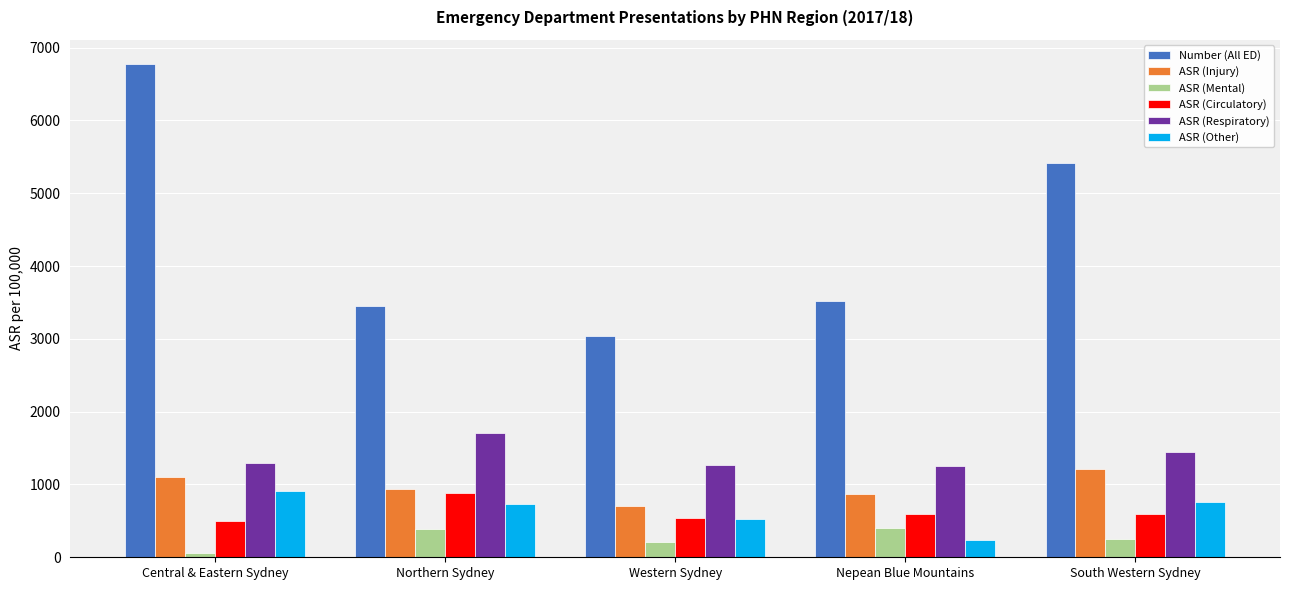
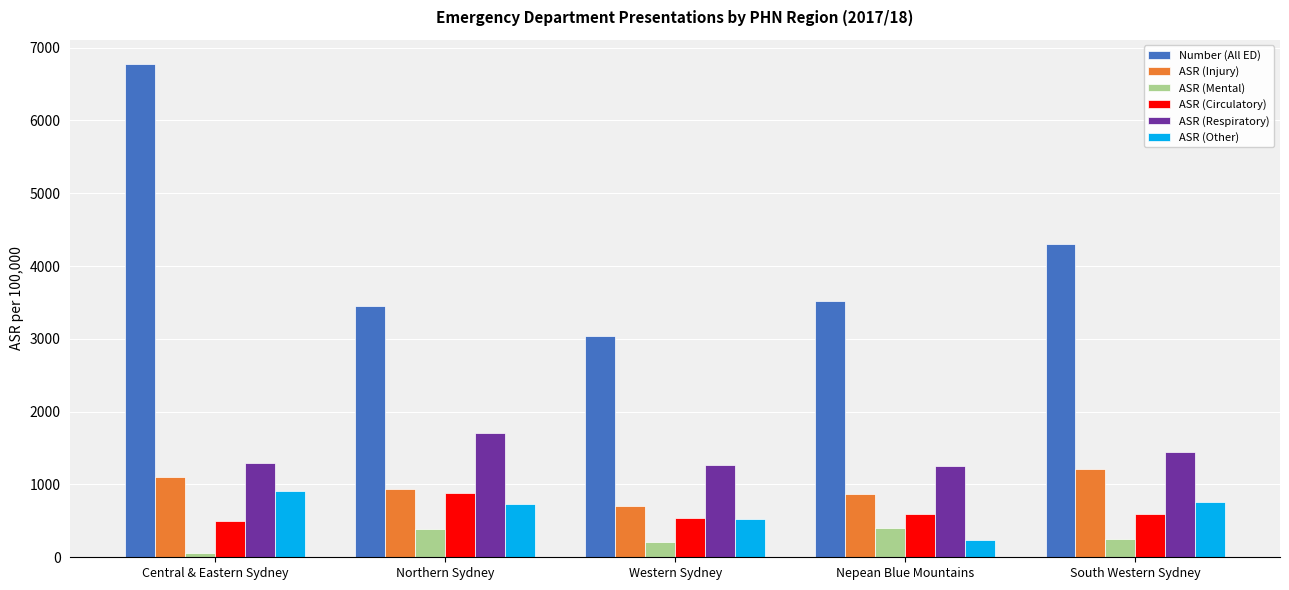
Number (All ED), South Western Sydney: 5400 -> 4300
